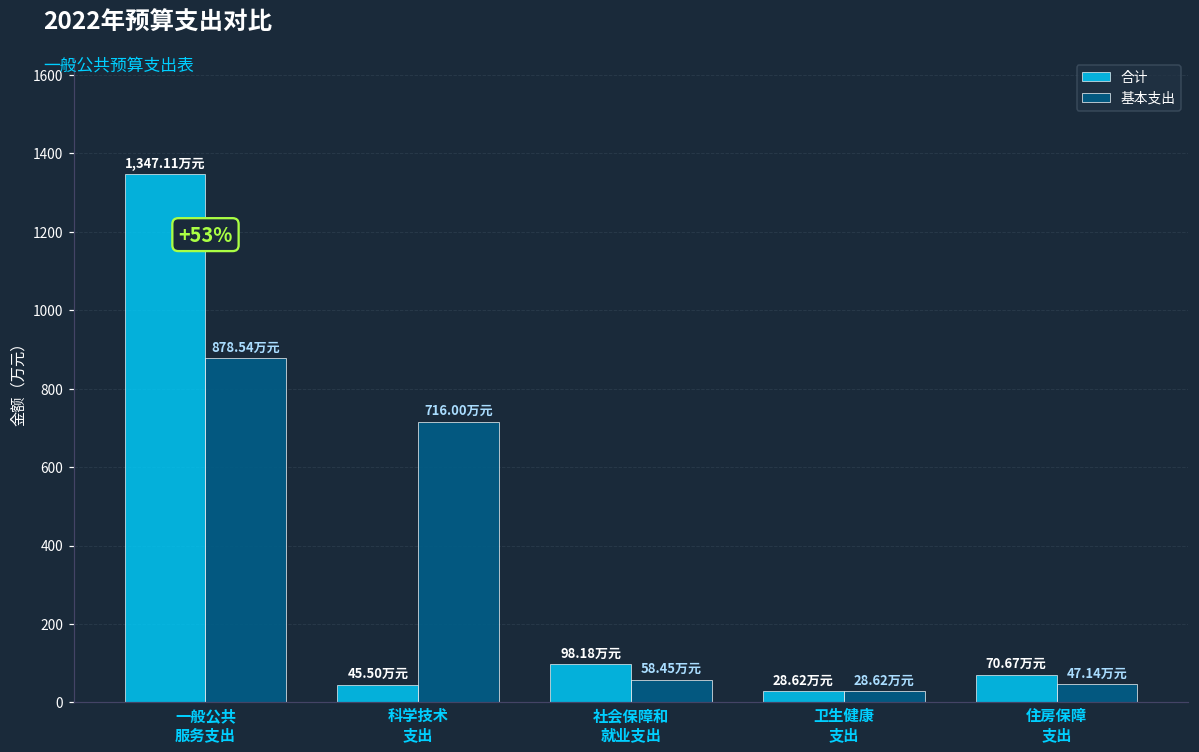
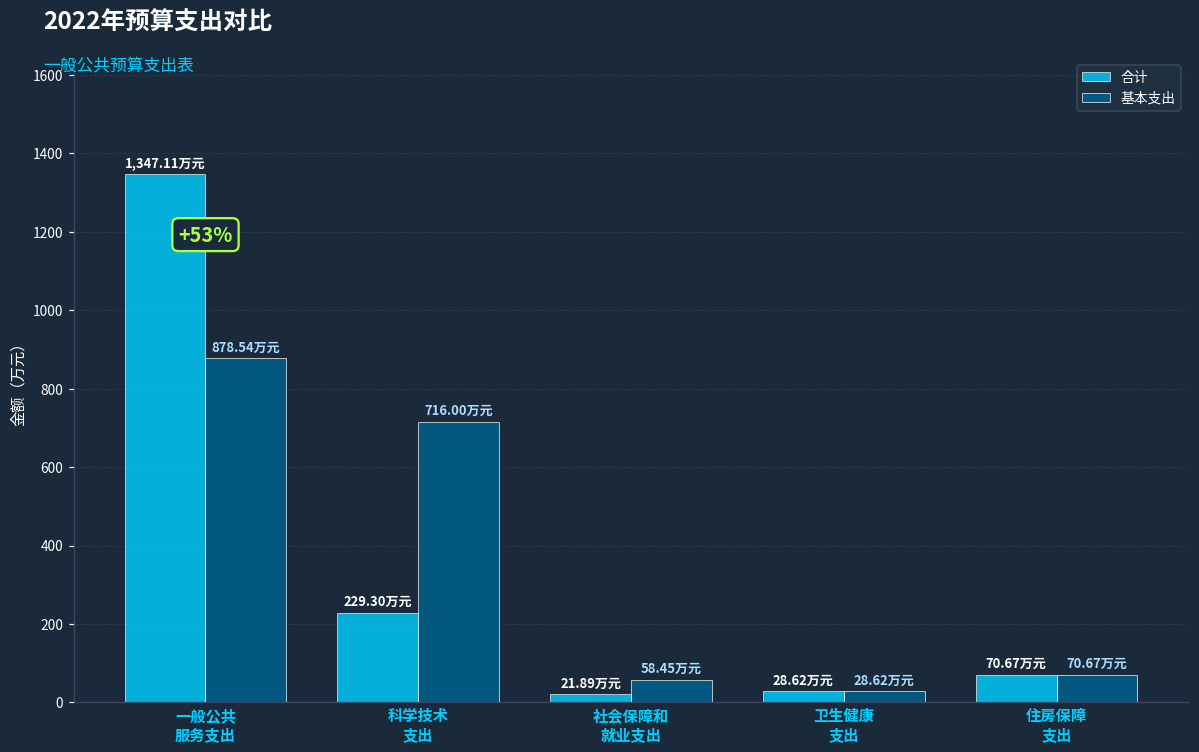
合计, 科学技术 支出: 45.50 -> 229.30
合计, 社会保障和 就业支出: 98.18 -> 21.89
基本支出, 住房保障 支出: 47.14 -> 70.67
